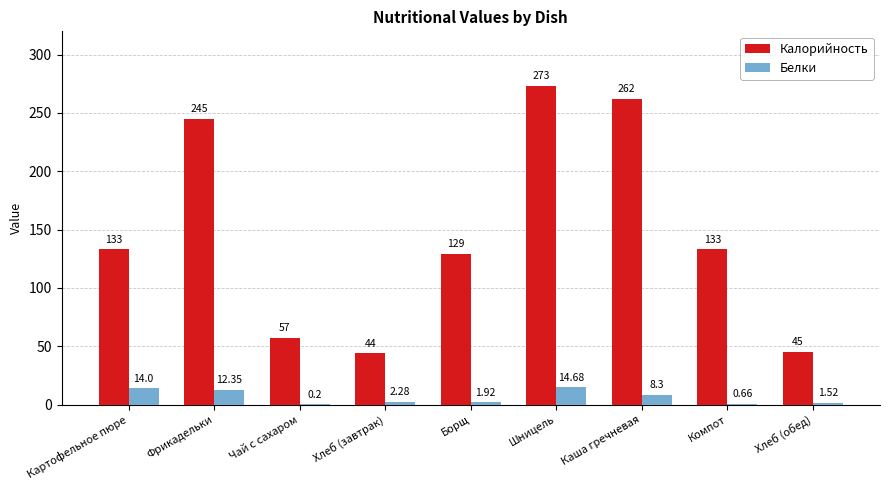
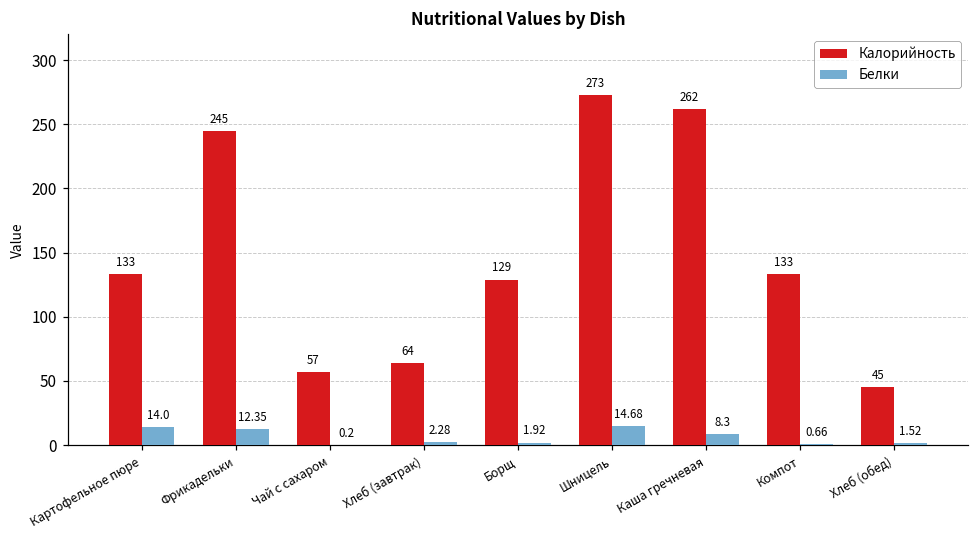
Калорийность, Хлеб (завтрак): 44 -> 64
